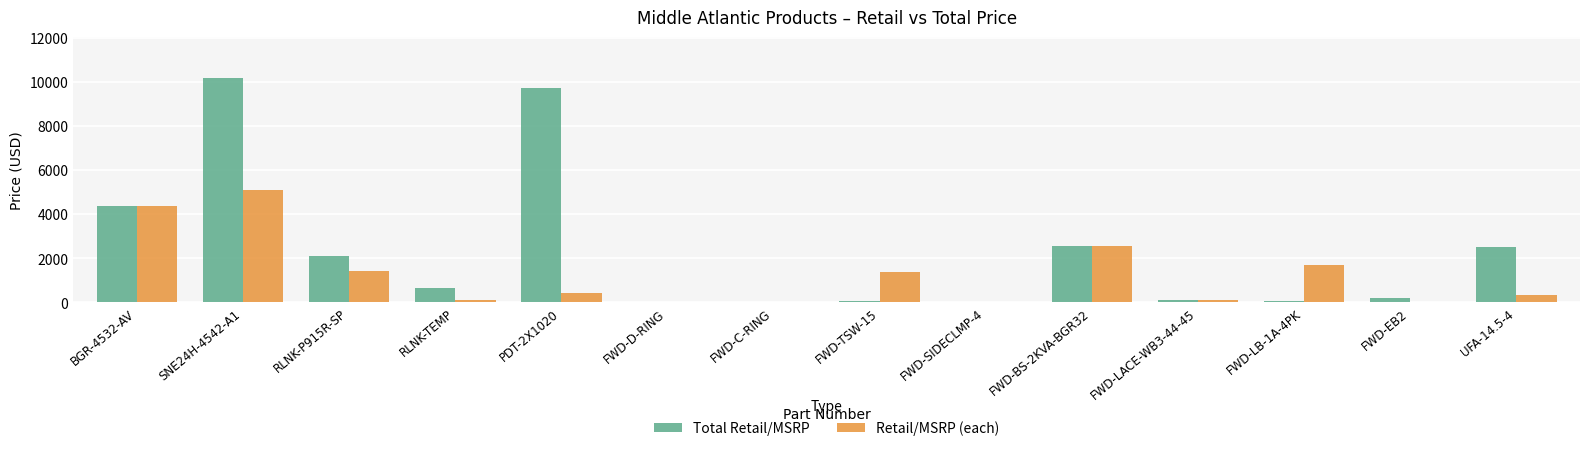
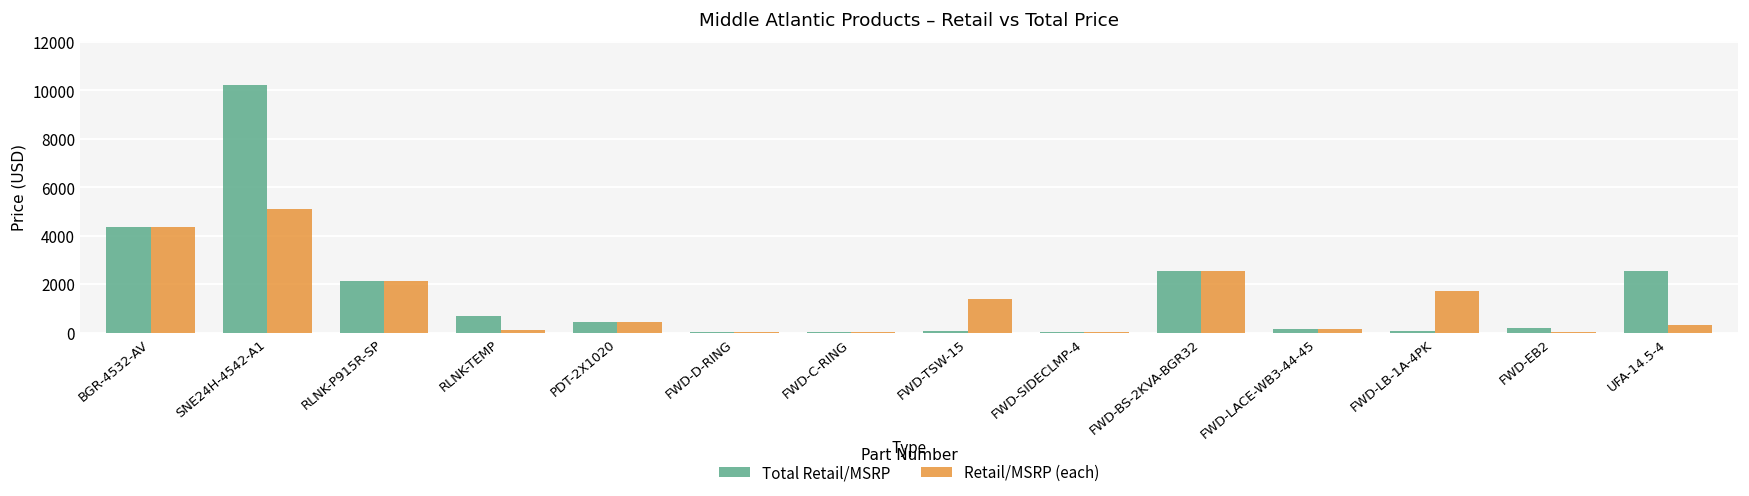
Retail/MSRP (each), RLNK-P915R-SP: 1400 -> 2100
Total Retail/MSRP, PDT-2X1020: 9700 -> 400
